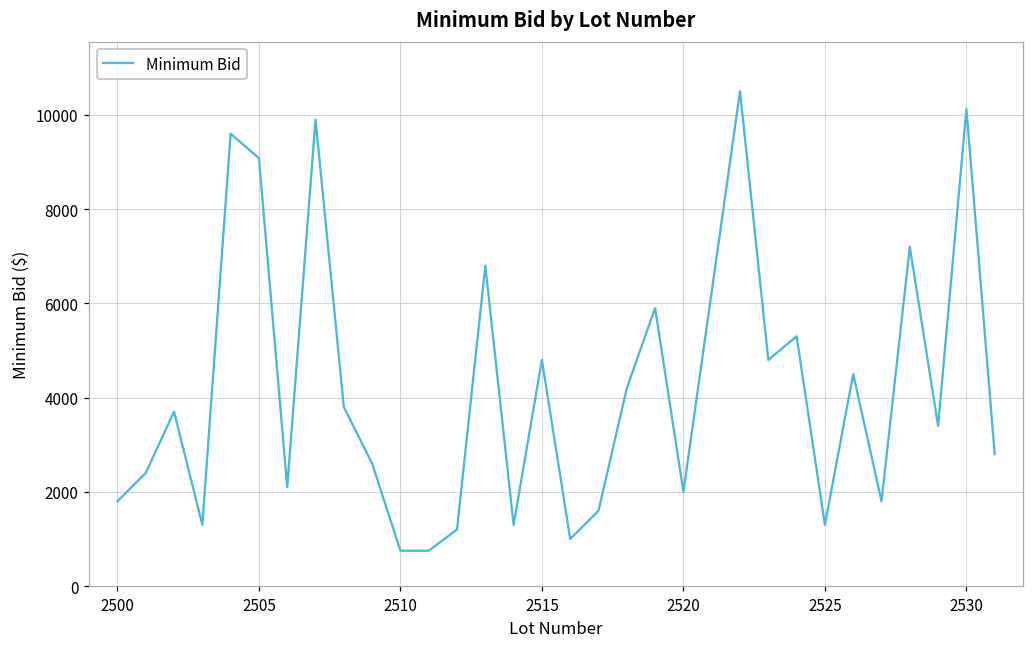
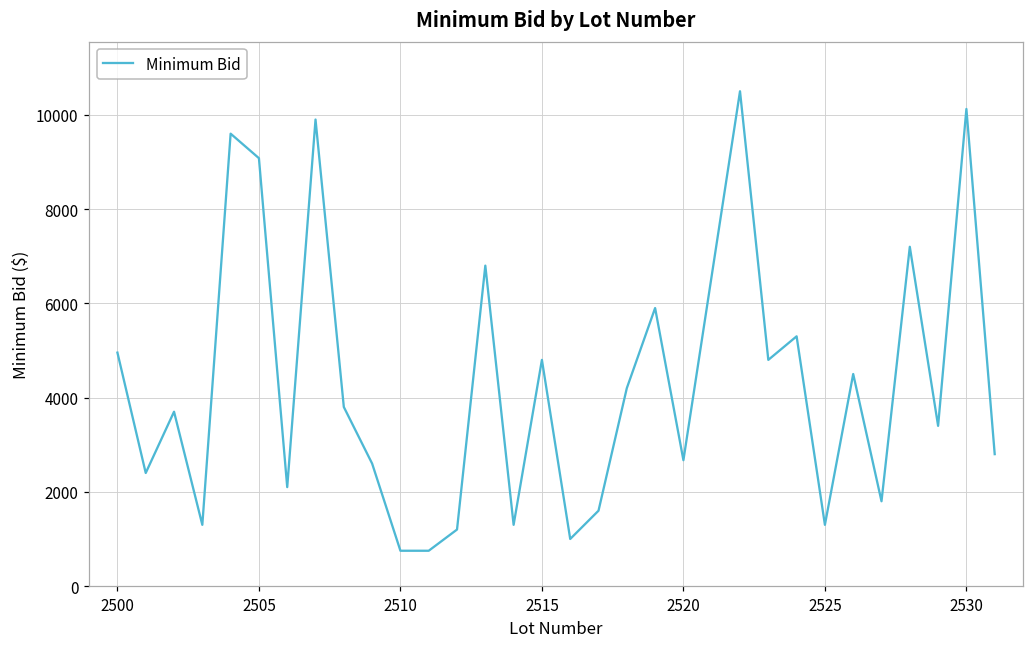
2500: 1800 -> 5000
2520: 2000 -> 2700
